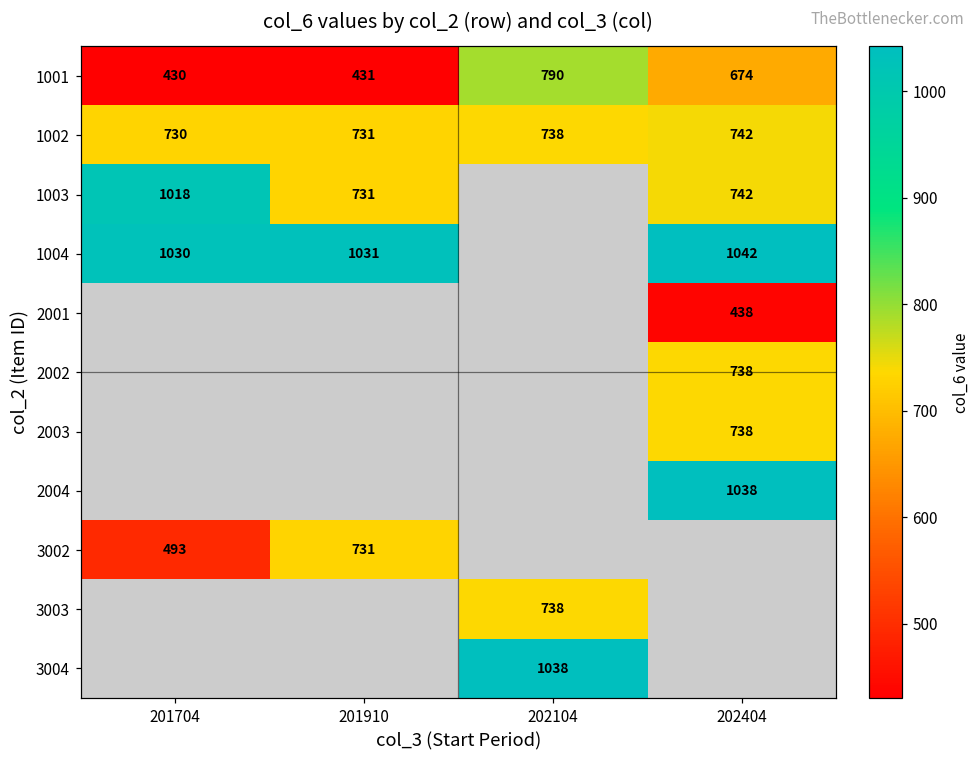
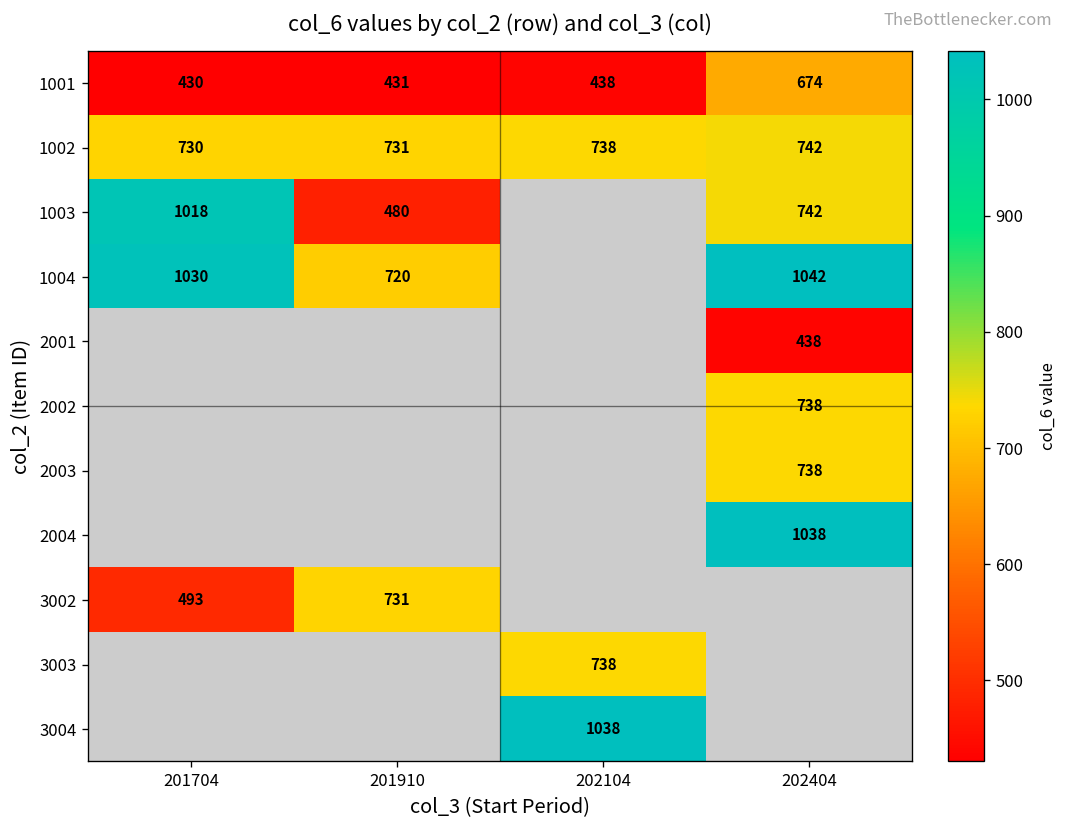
1001, 202104: 790 -> 438
1003, 201910: 731 -> 480
1004, 201910: 1031 -> 720
